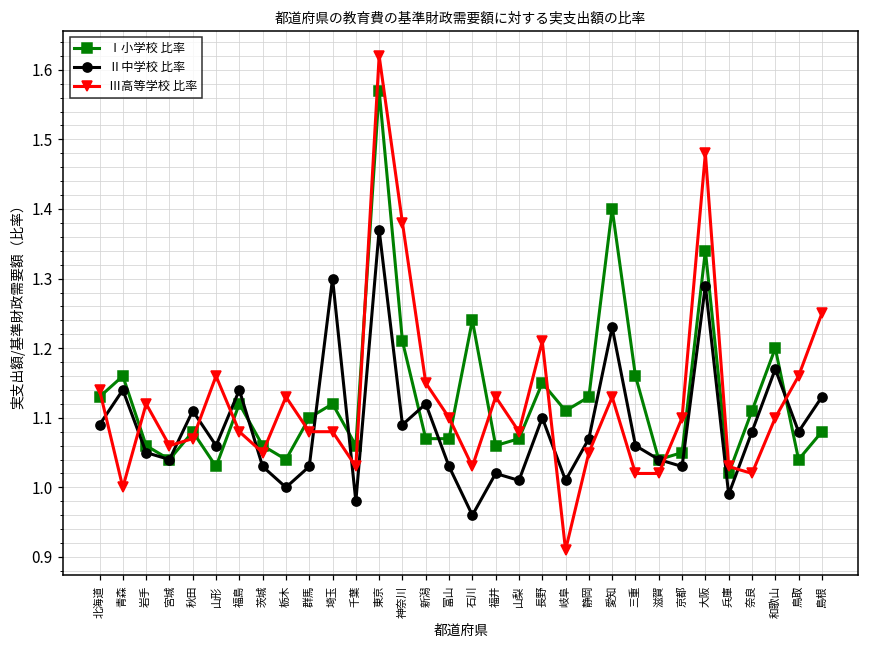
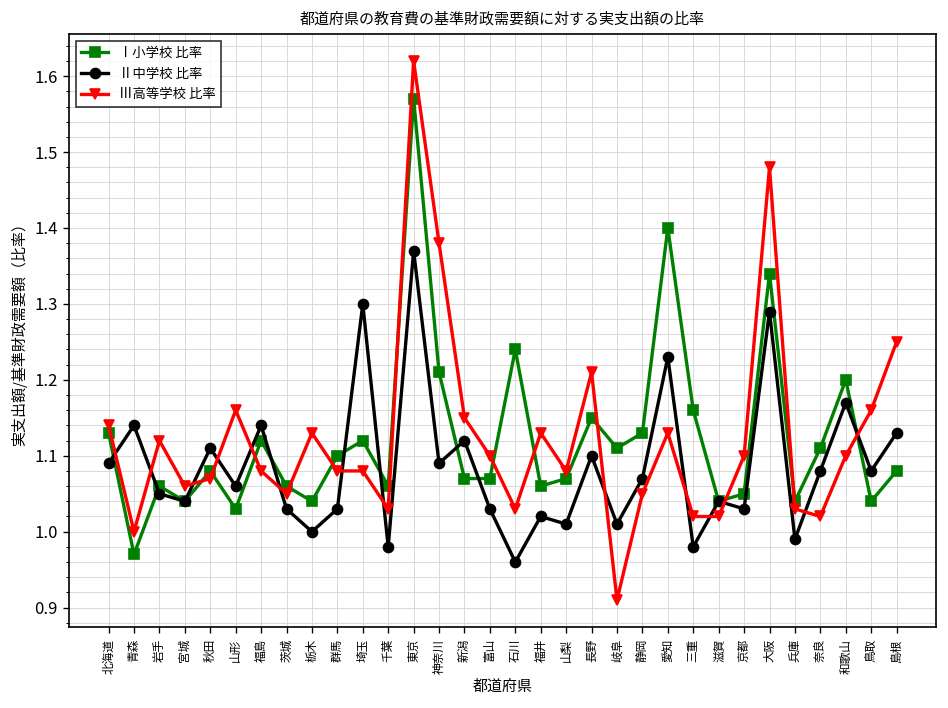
Ⅰ小学校 比率, 青森: 1.16 -> 0.97
Ⅱ中学校 比率, 三重: 1.06 -> 0.98
Ⅰ小学校 比率, 兵庫: 1.02 -> 1.04
